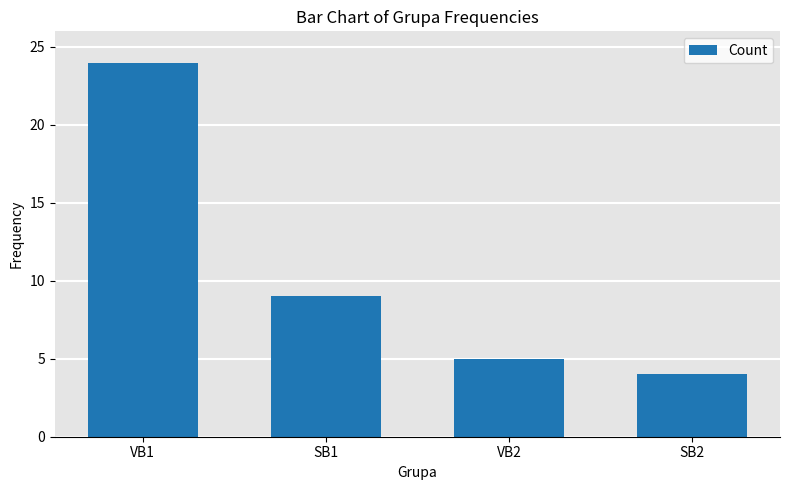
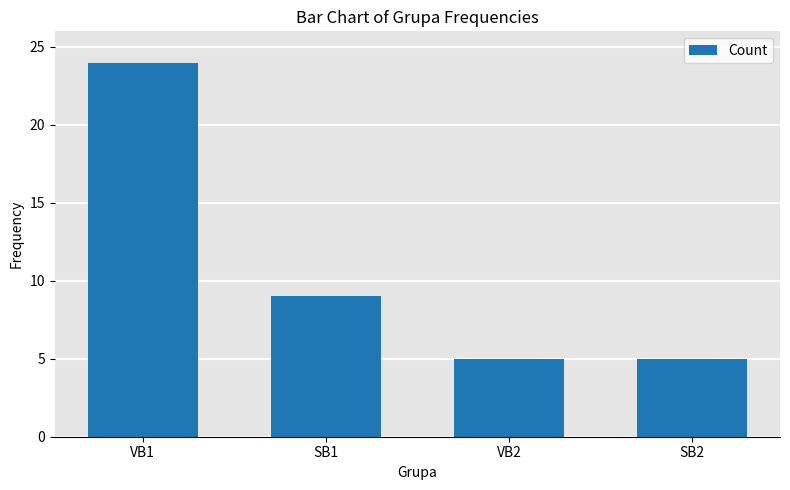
SB2: 4 -> 5
